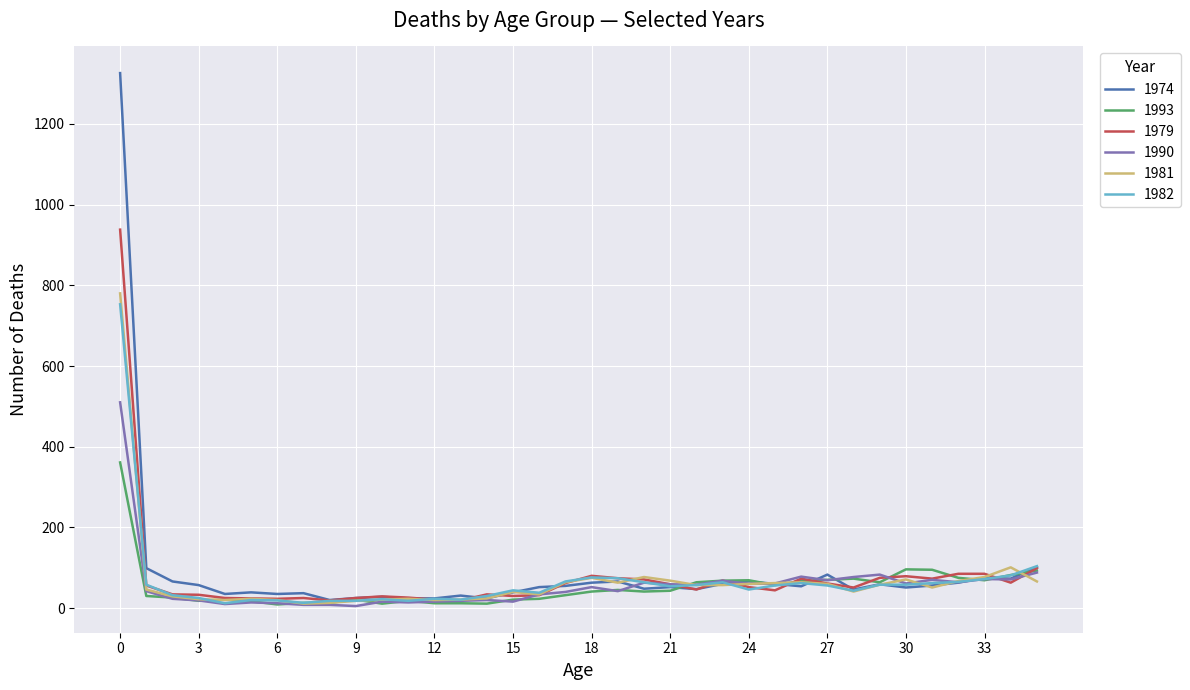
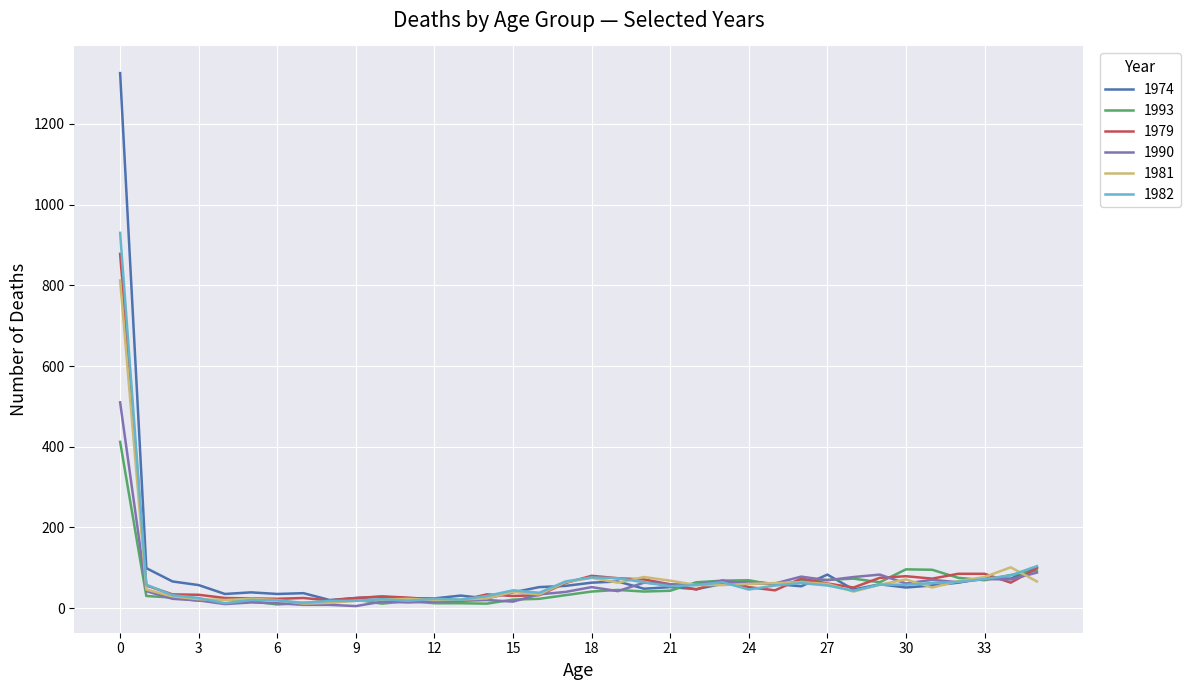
1993, 0: 360 -> 410
1979, 0: 940 -> 880
1981, 0: 780 -> 810
1982, 0: 750 -> 930
